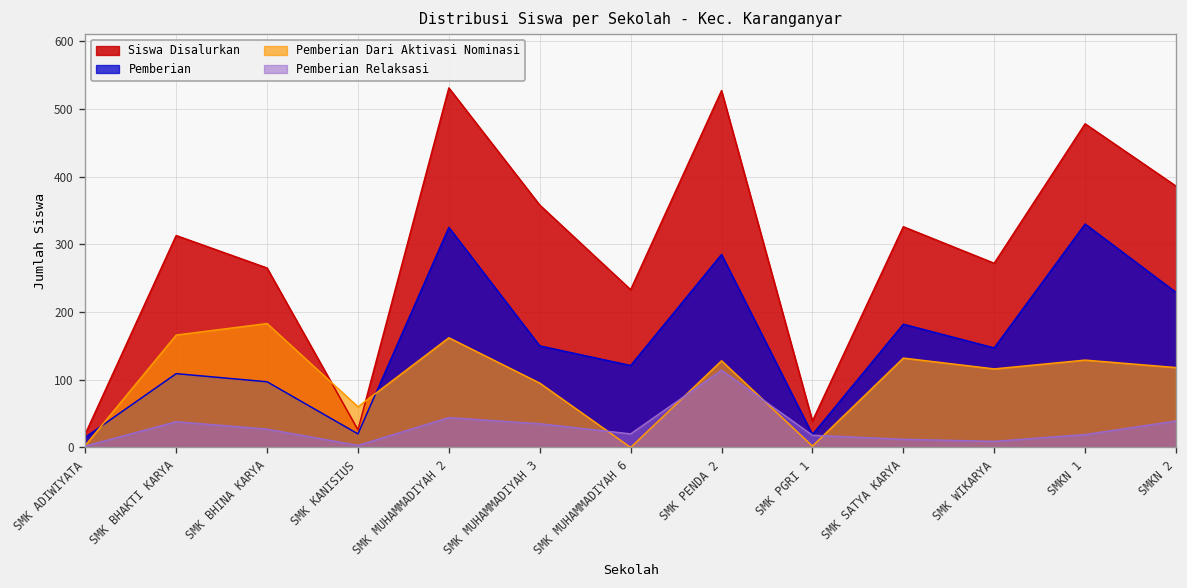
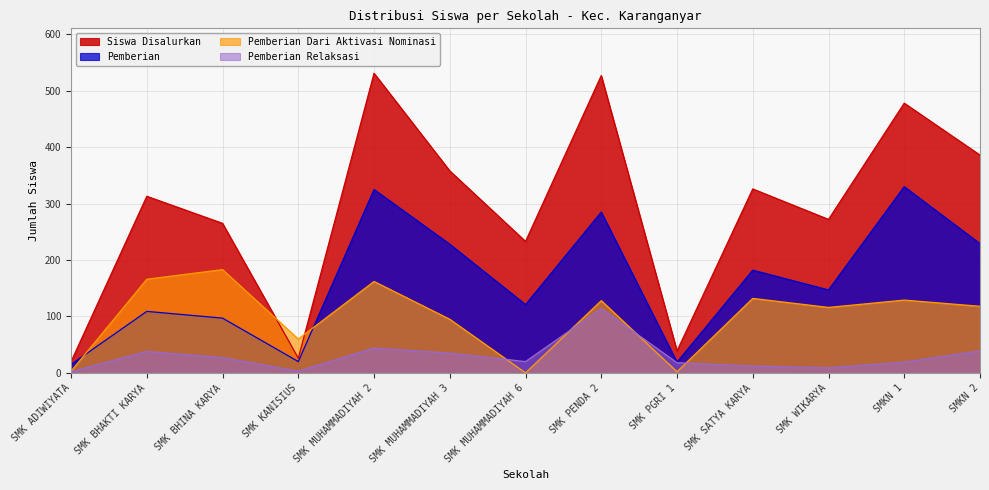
Pemberian, SMK MUHAMMADIYAH 3: 150 -> 230
